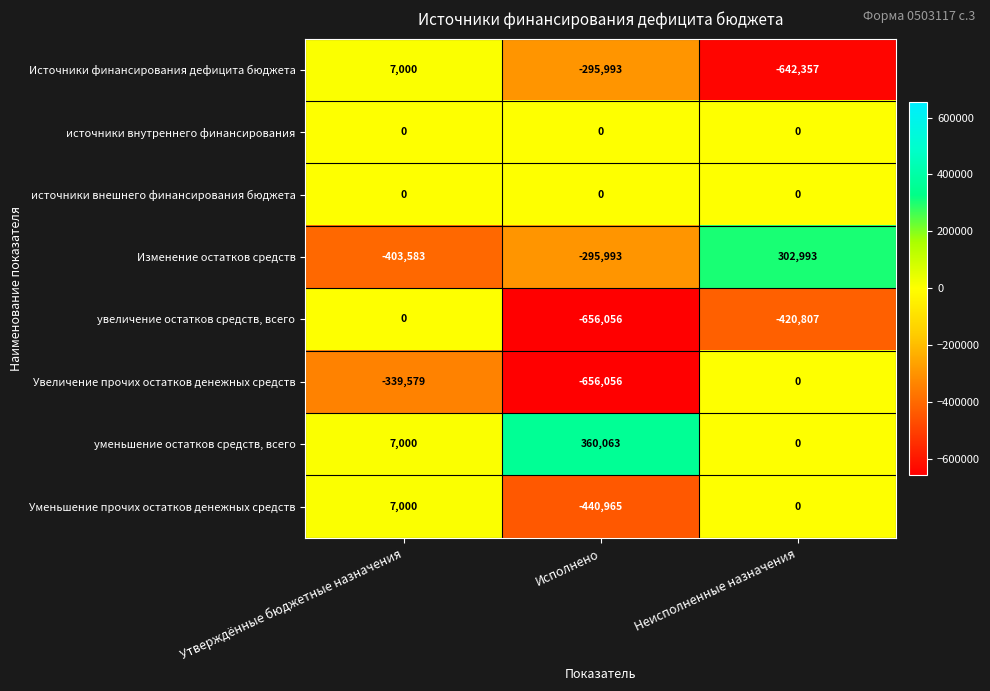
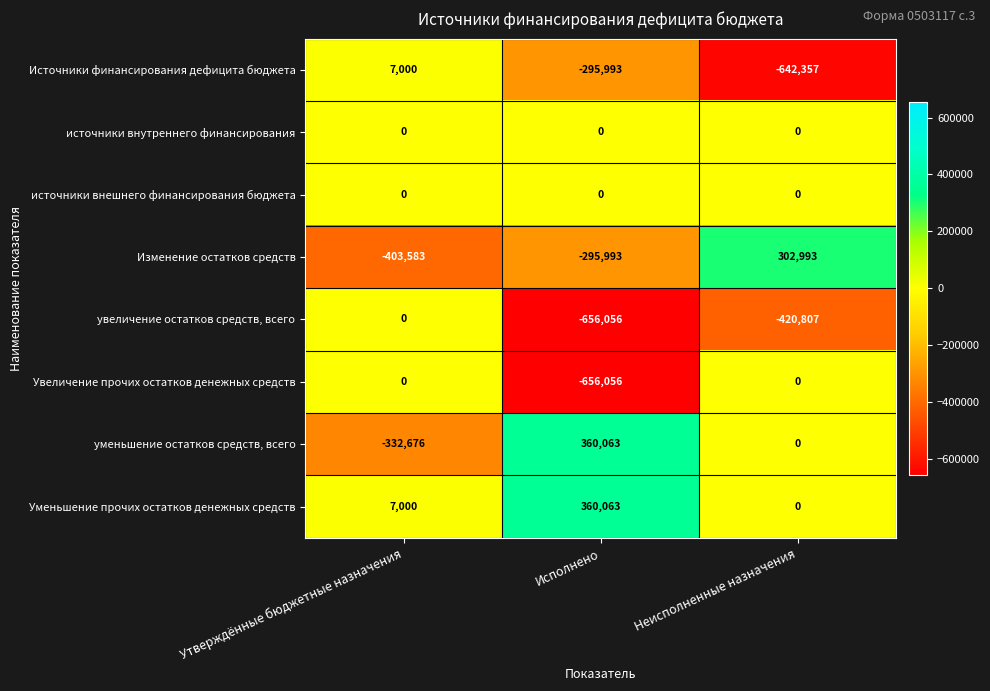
Увеличение прочих остатков денежных средств, Утверждённые бюджетные назначения: -339,579 -> 0
уменьшение остатков средств, всего, Утверждённые бюджетные назначения: 7,000 -> -332,676
Уменьшение прочих остатков денежных средств, Исполнено: -440,965 -> 360,063
